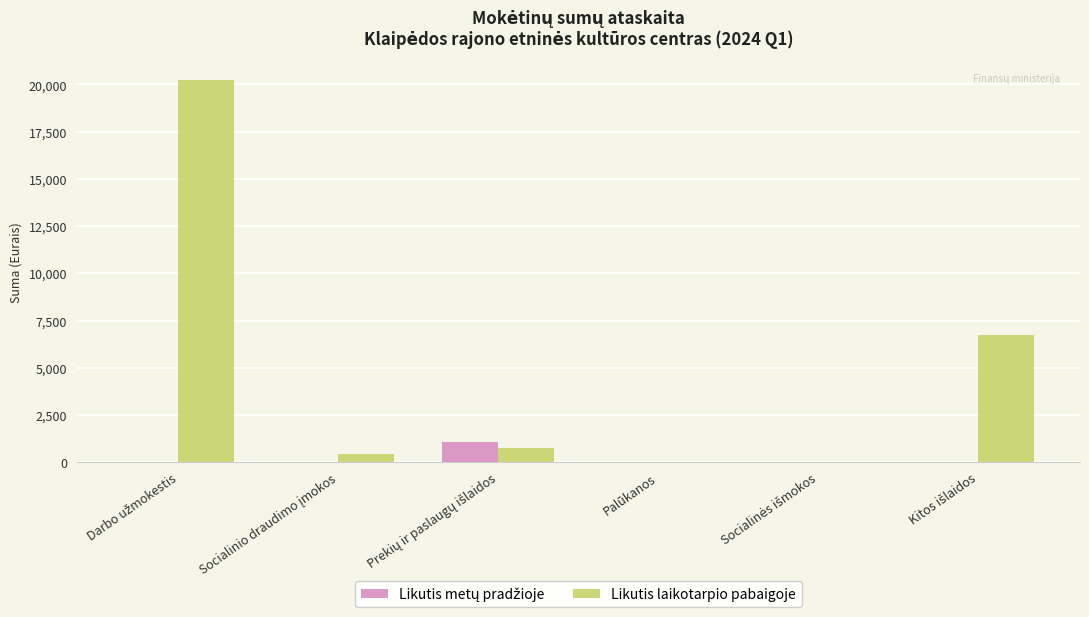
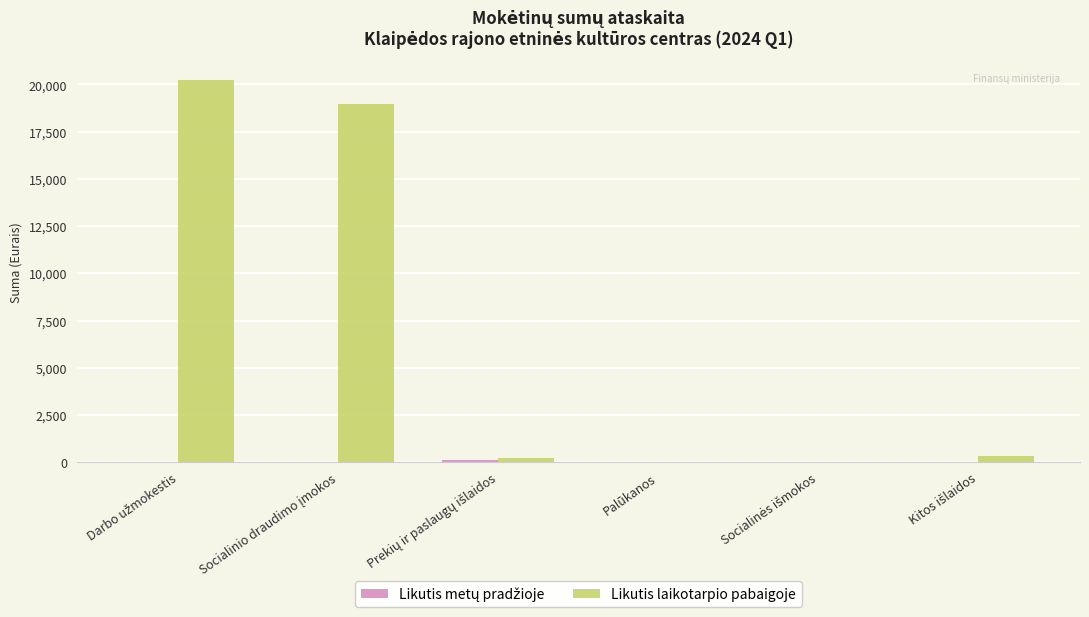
Likutis laikotarpio pabaigoje, Socialinio draudimo įmokos: 400 -> 19,000
Likutis metų pradžioje, Prekių ir paslaugų išlaidos: 1,100 -> 100
Likutis laikotarpio pabaigoje, Prekių ir paslaugų išlaidos: 800 -> 200
Likutis laikotarpio pabaigoje, Kitos išlaidos: 6,700 -> 300
